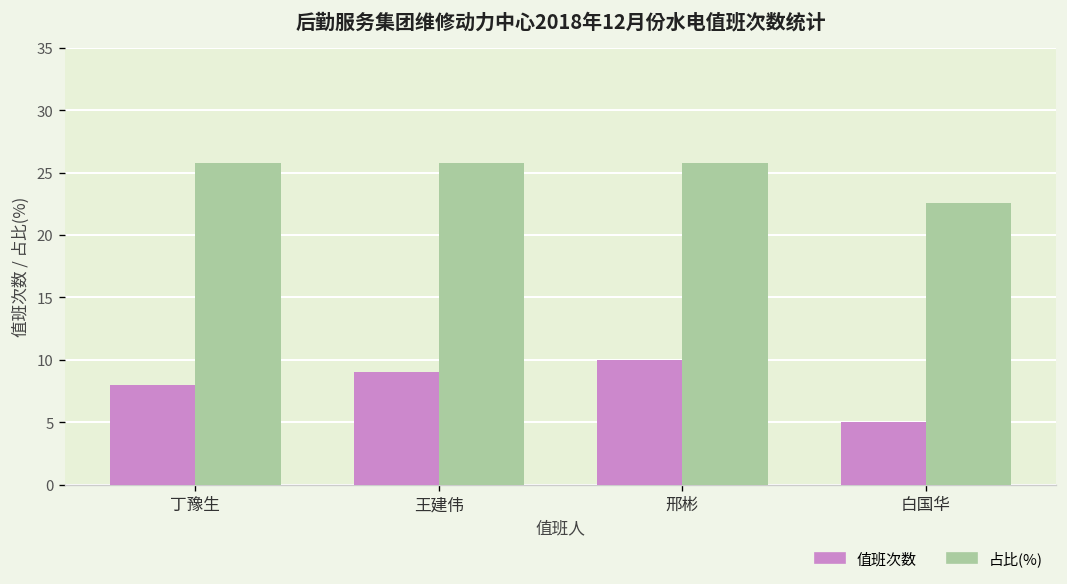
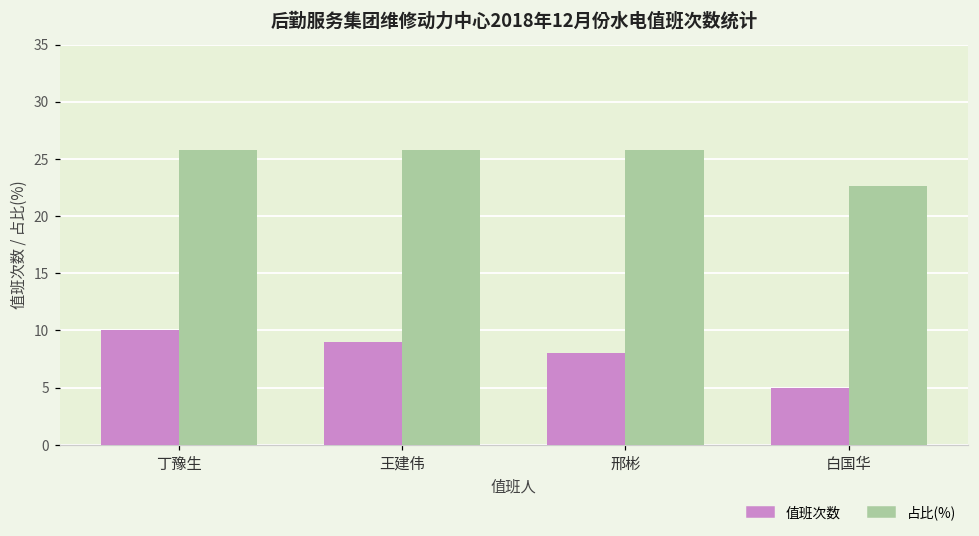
值班次数, 丁豫生: 8 -> 10
值班次数, 邢彬: 10 -> 8
